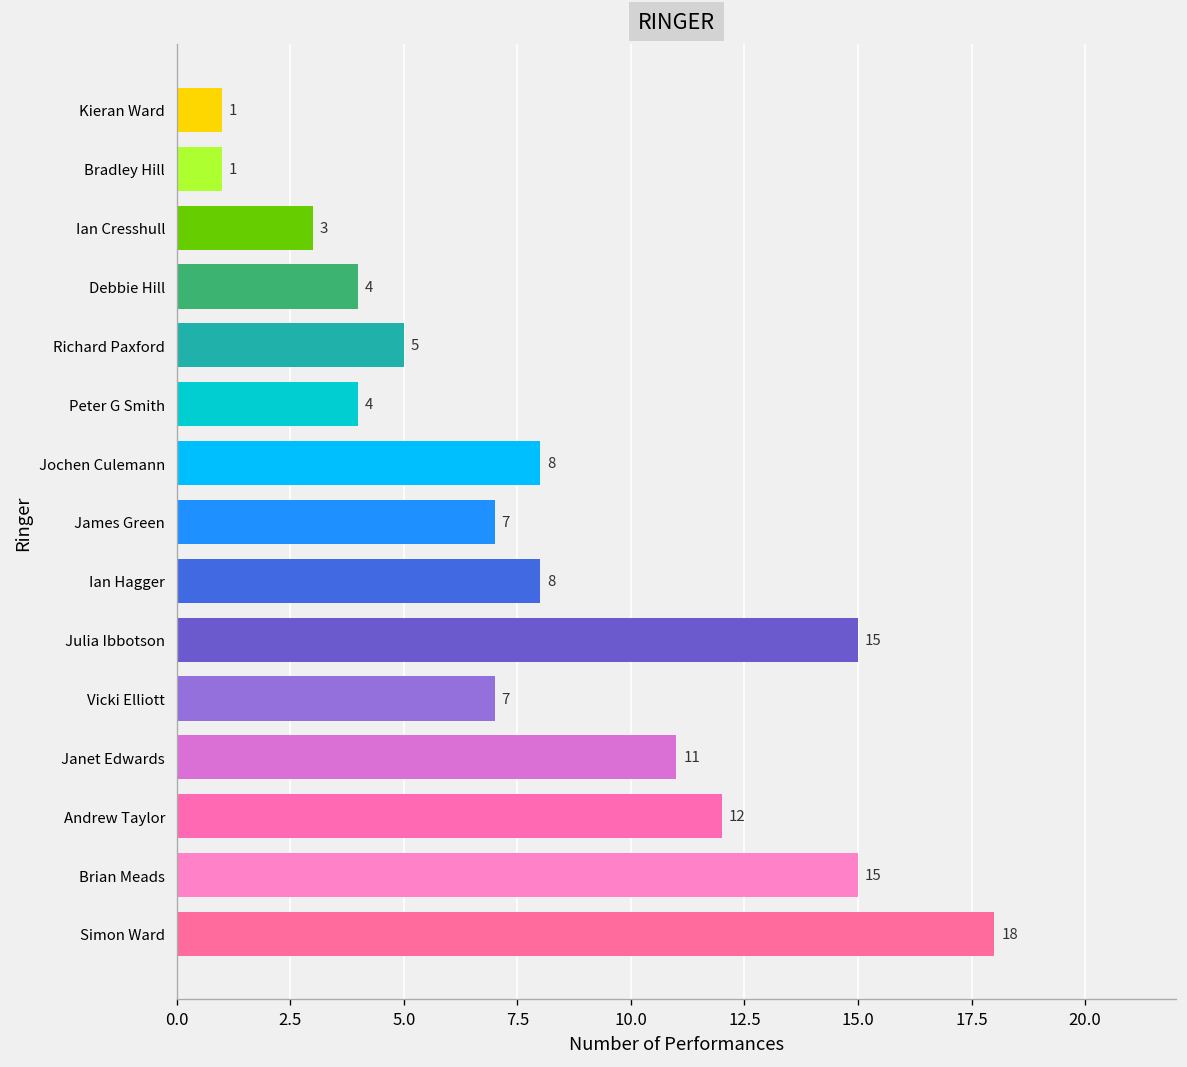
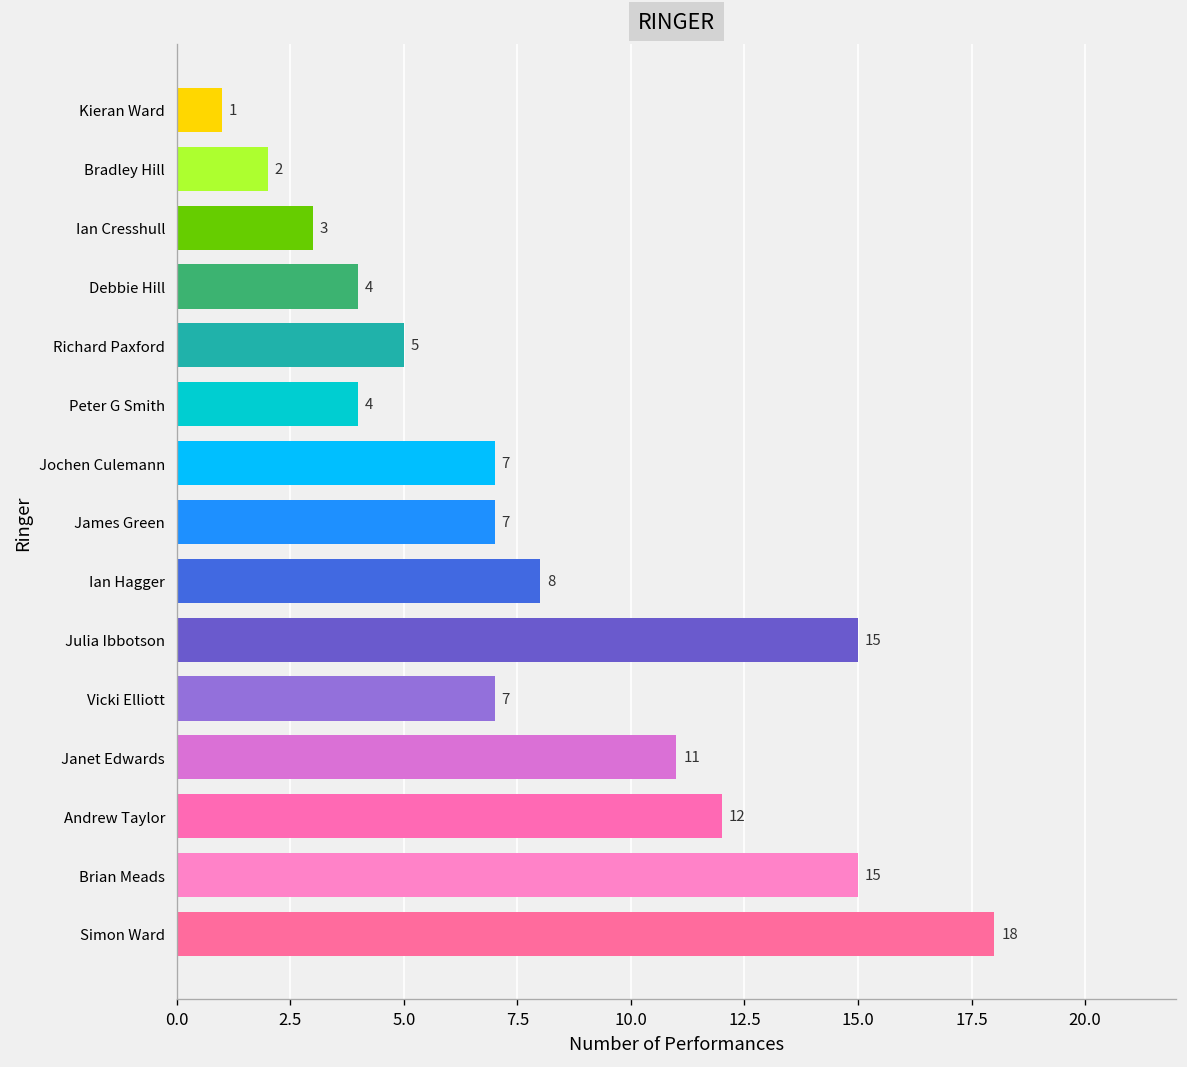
Bradley Hill: 1 -> 2
Jochen Culemann: 8 -> 7
